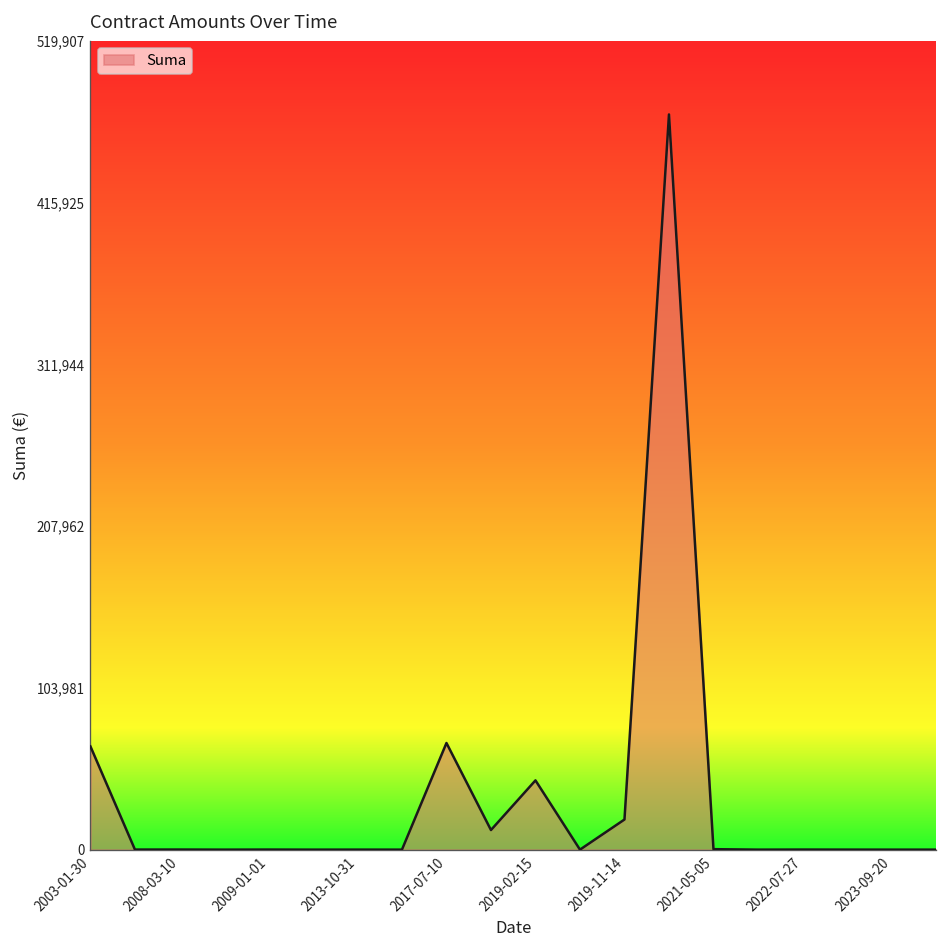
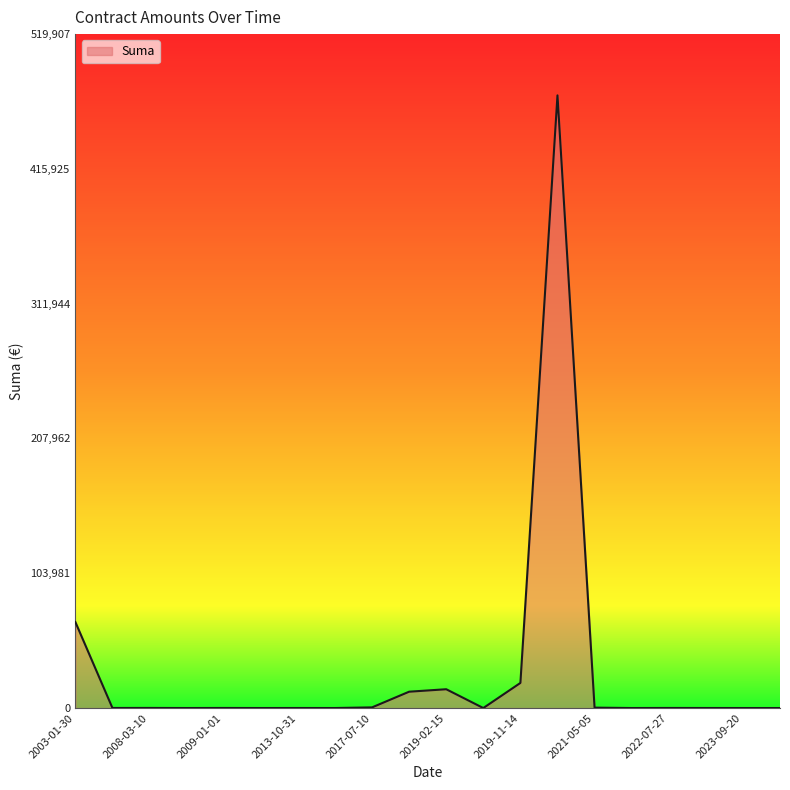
2017-07-10: 69,000 -> 1,000
2019-02-15: 45,000 -> 15,000
